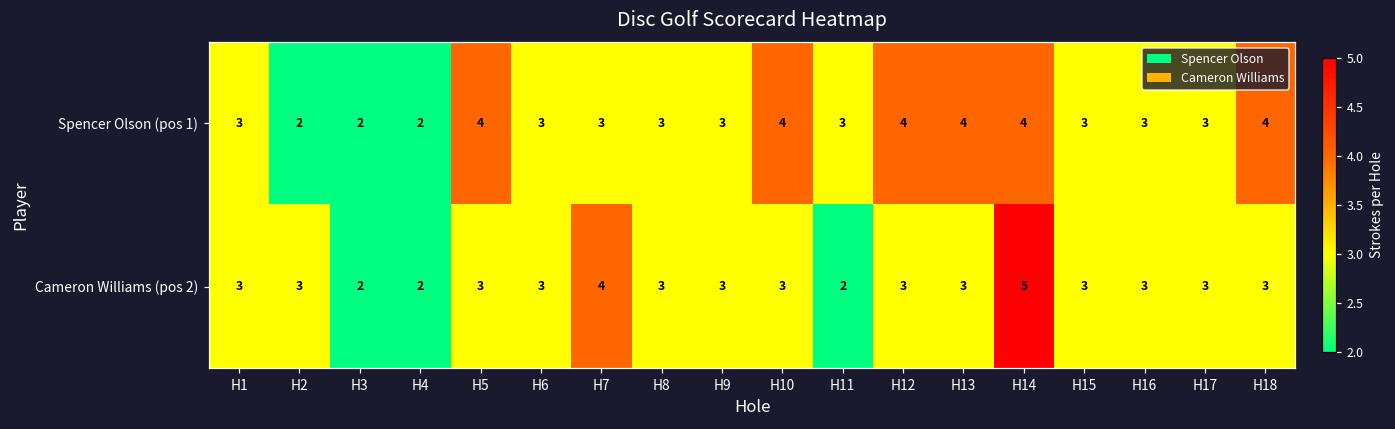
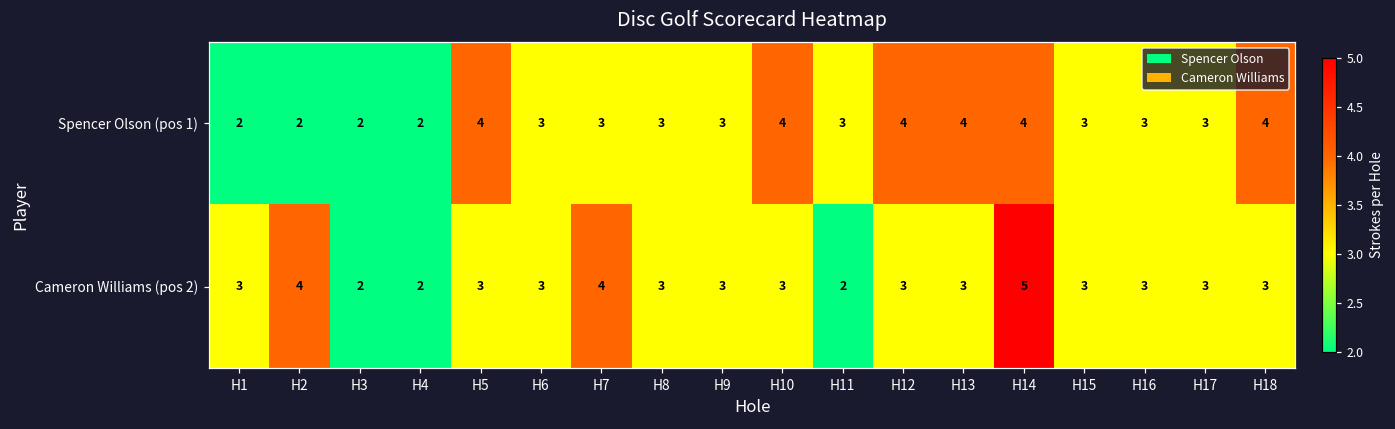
Spencer Olson (pos 1), H1: 3 -> 2
Cameron Williams (pos 2), H2: 3 -> 4
